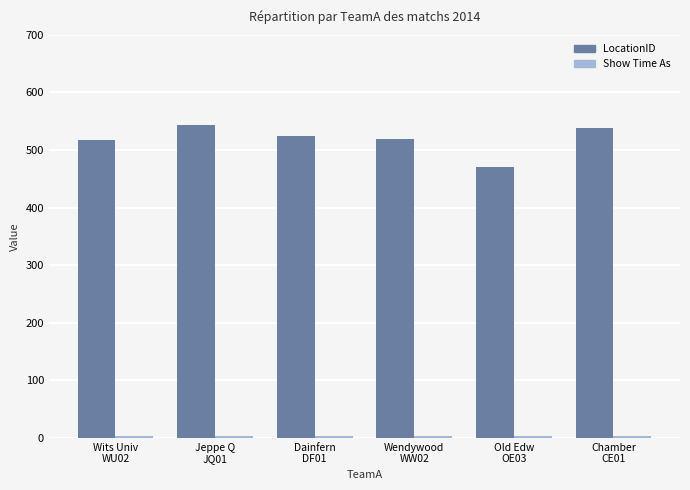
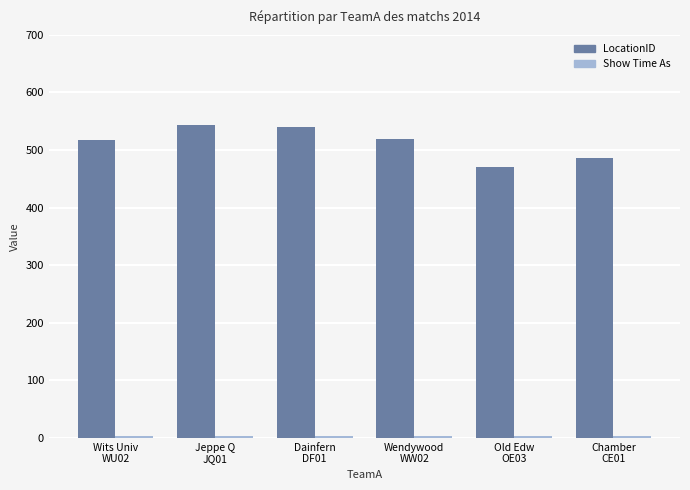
LocationID, Dainfern DF01: 530 -> 540
LocationID, Chamber CE01: 540 -> 490
